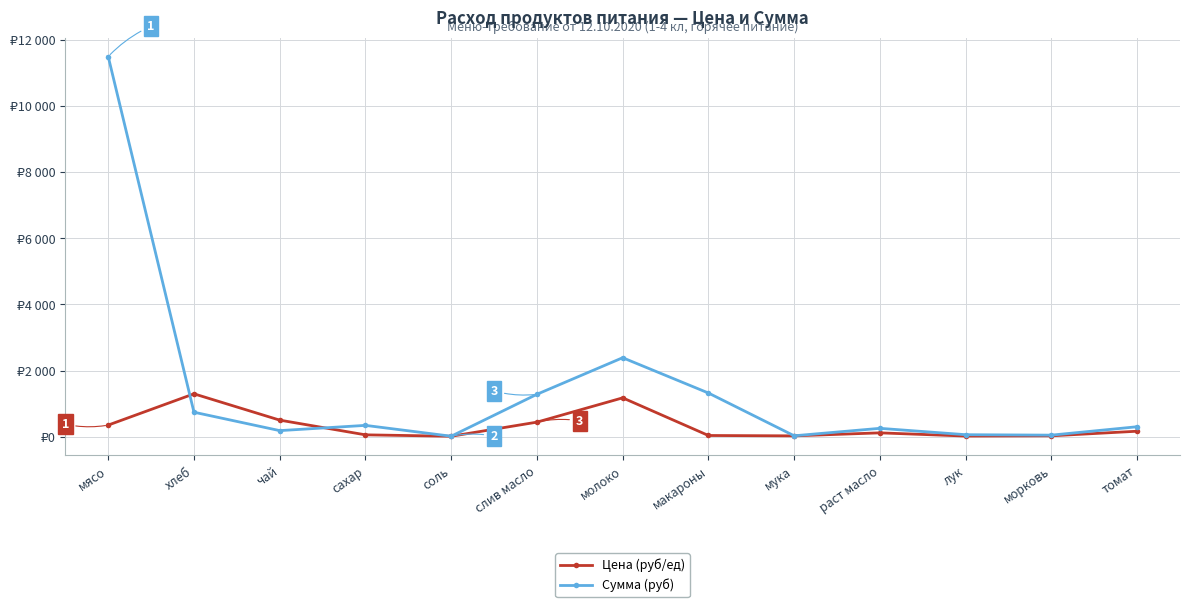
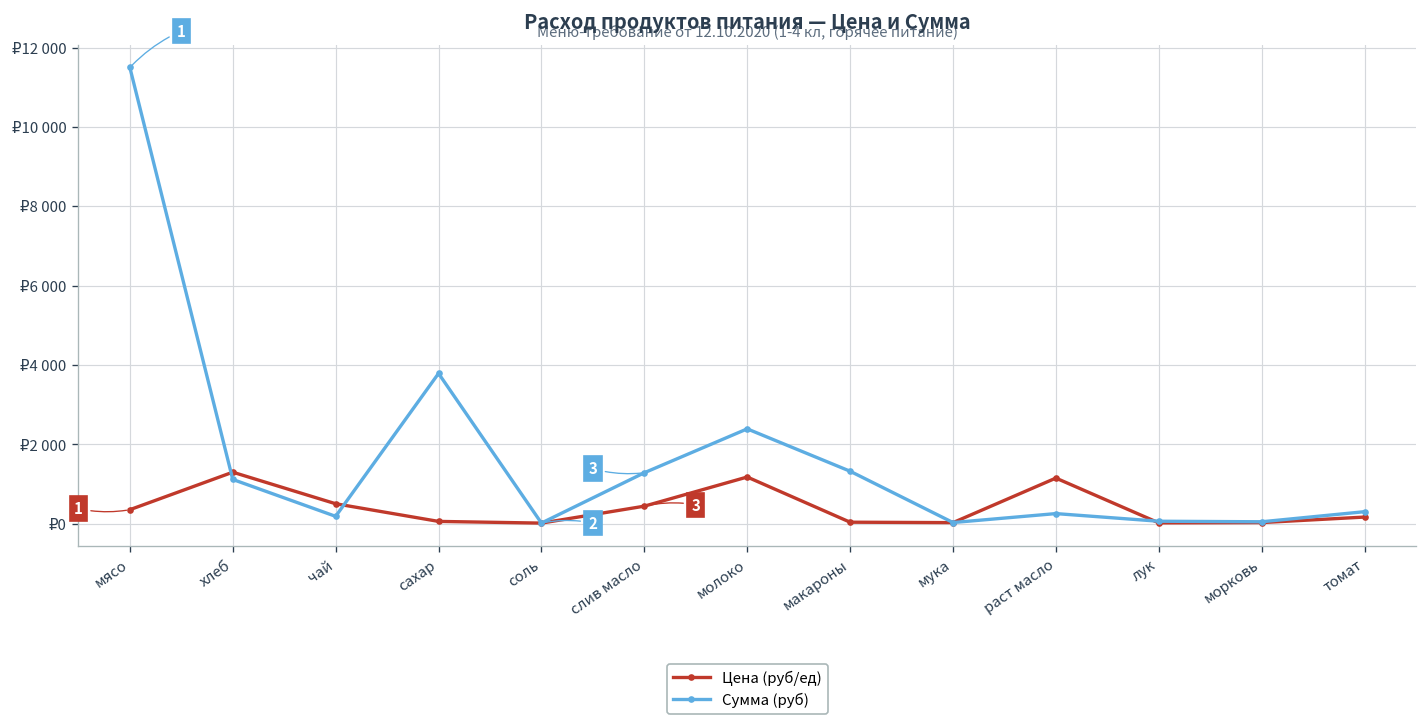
Сумма (руб), хлеб: ₽700 -> ₽1100
Сумма (руб), сахар: ₽300 -> ₽3800
Цена (руб/ед), раст масло: ₽100 -> ₽1100
